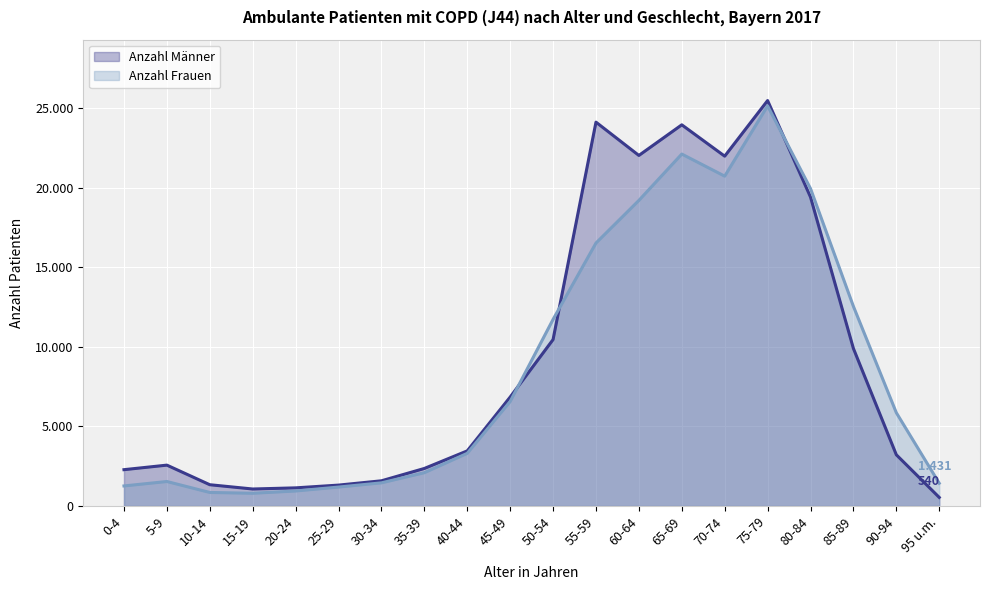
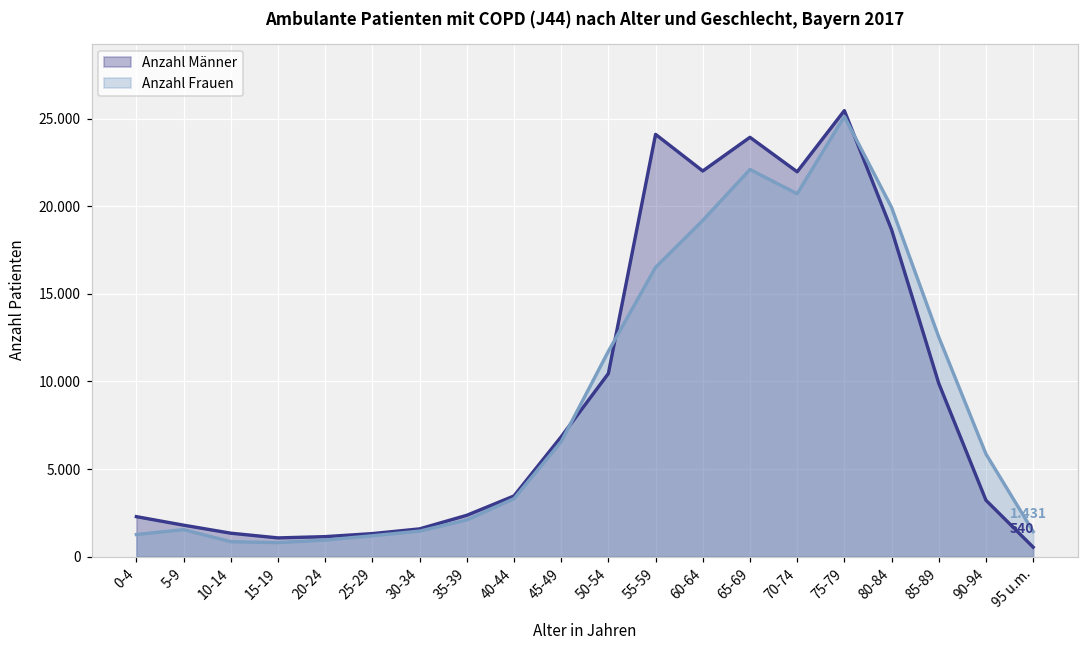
Anzahl Männer, 5-9: 2.6 -> 1.8
Anzahl Männer, 80-84: 19.4 -> 18.7
